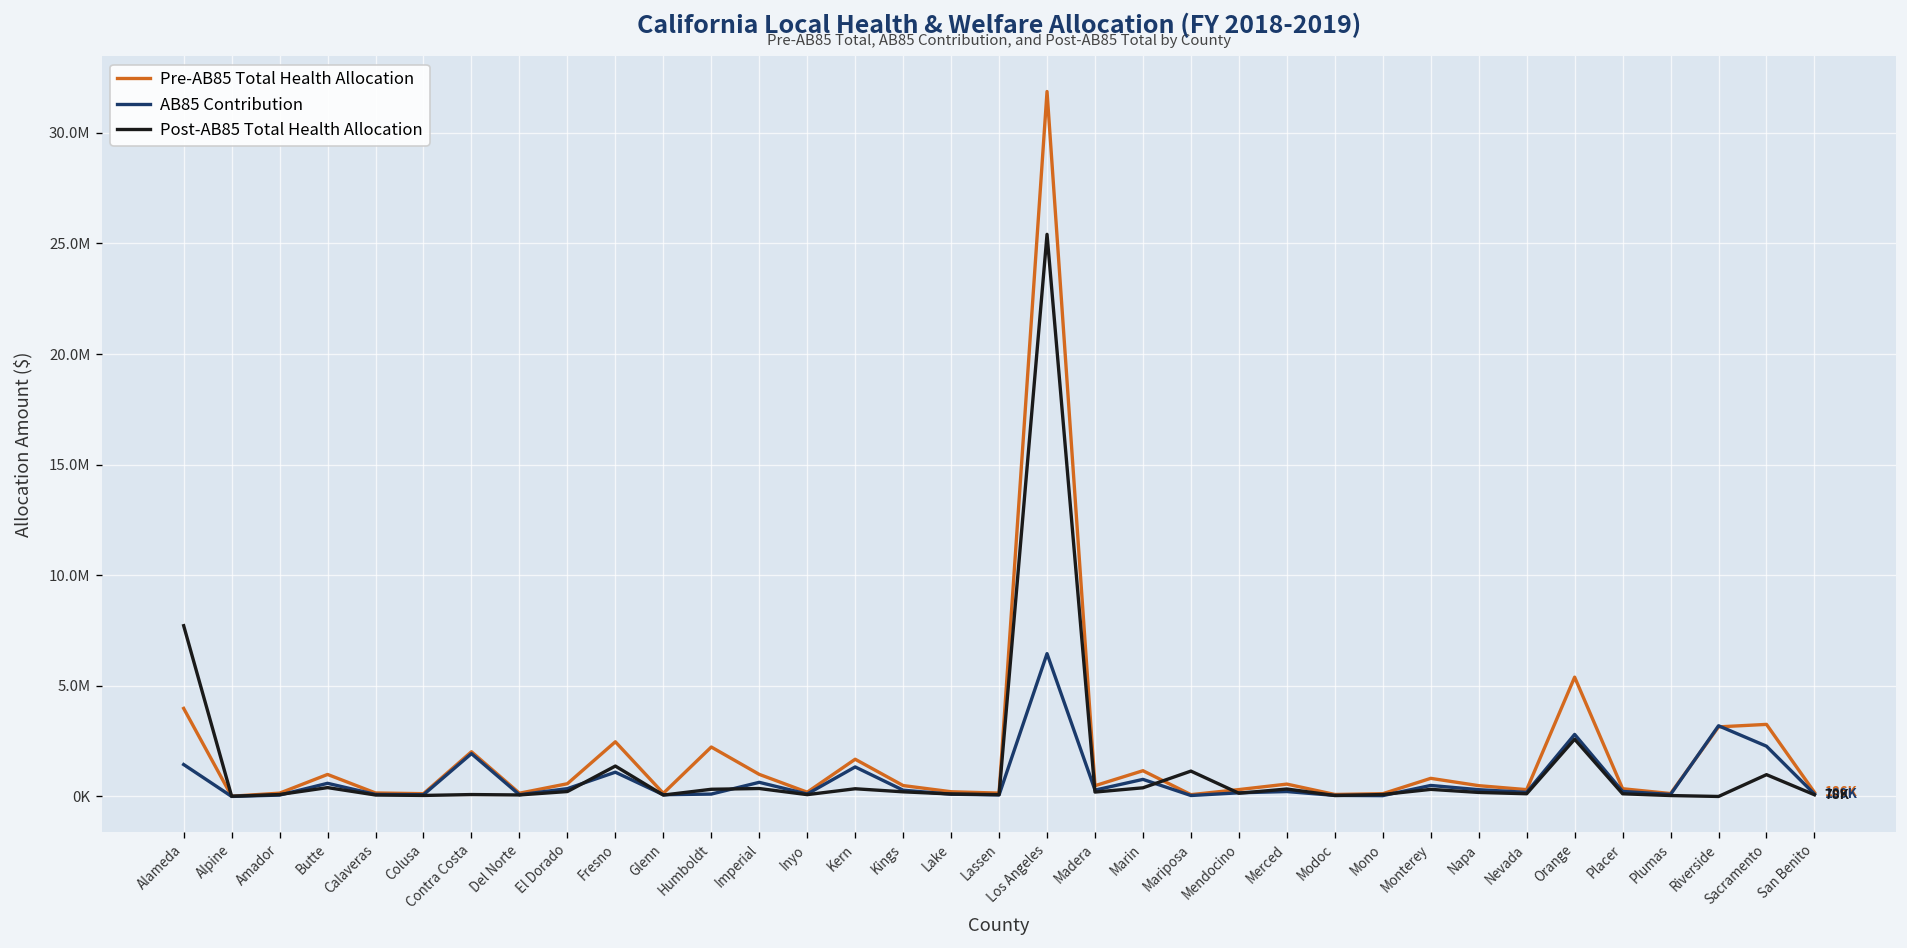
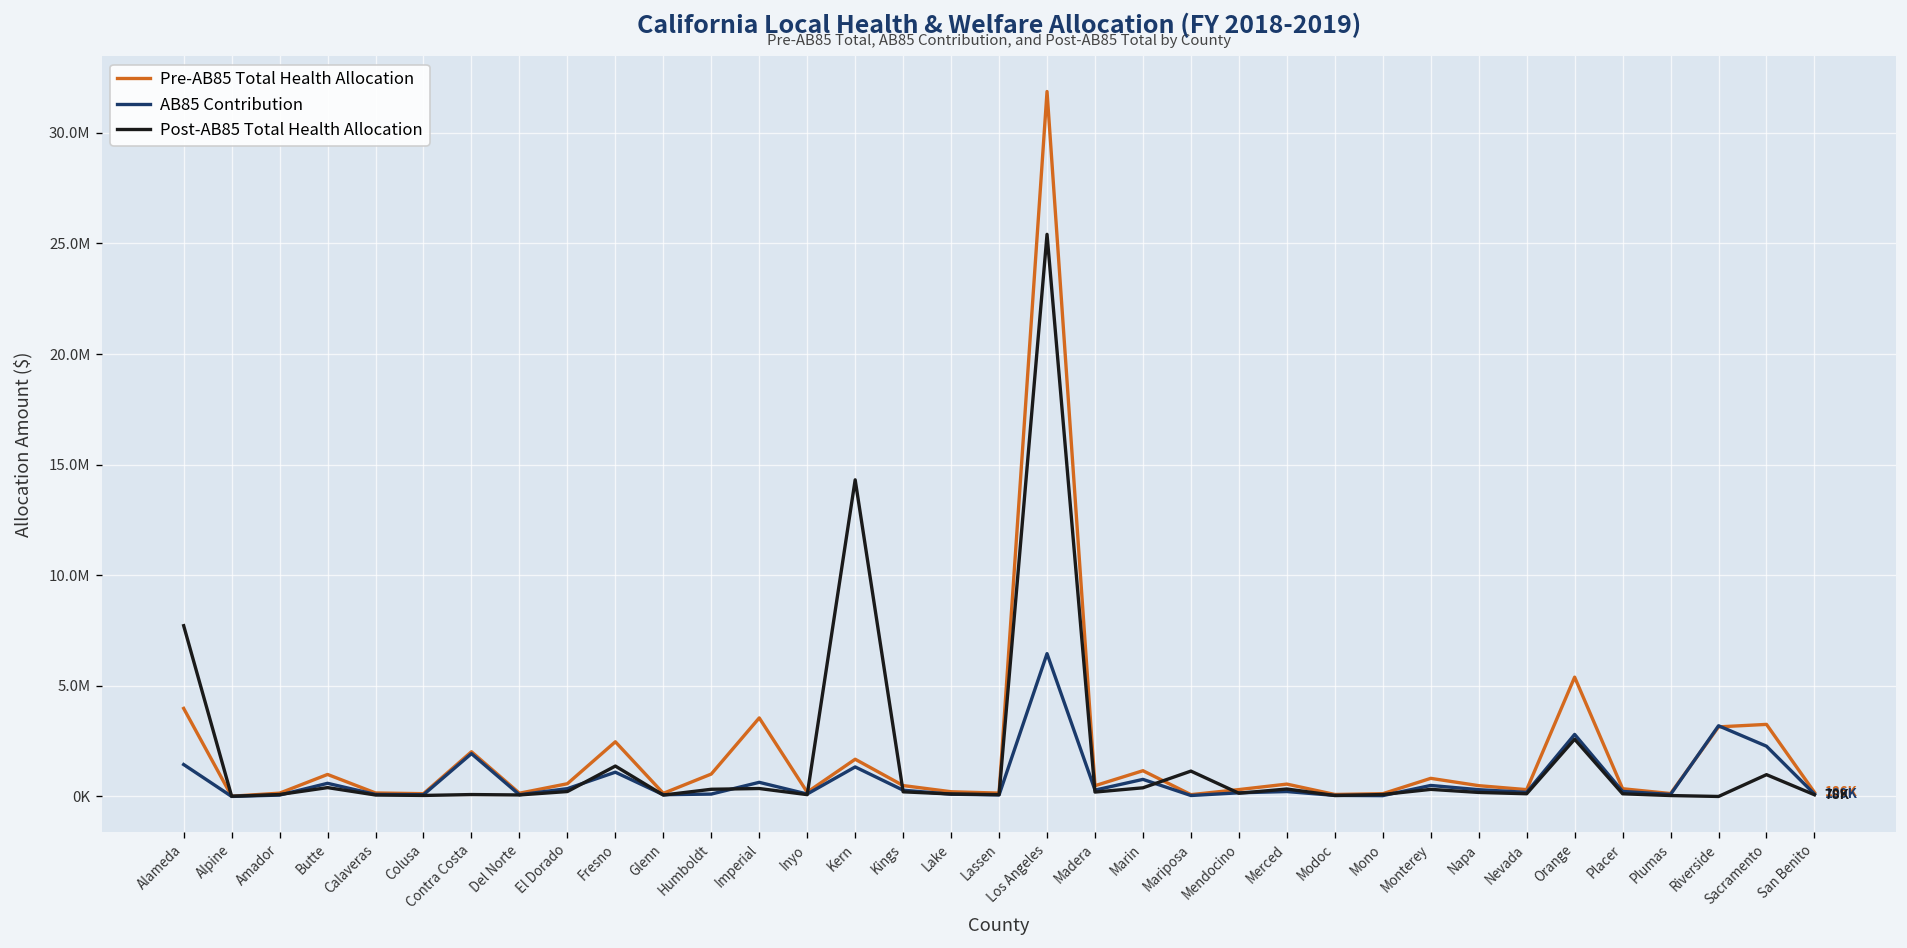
Pre-AB85 Total Health Allocation, Humboldt: 2200000 -> 1000000
Pre-AB85 Total Health Allocation, Imperial: 1000000 -> 3600000
Post-AB85 Total Health Allocation, Kern: 300000 -> 14300000
